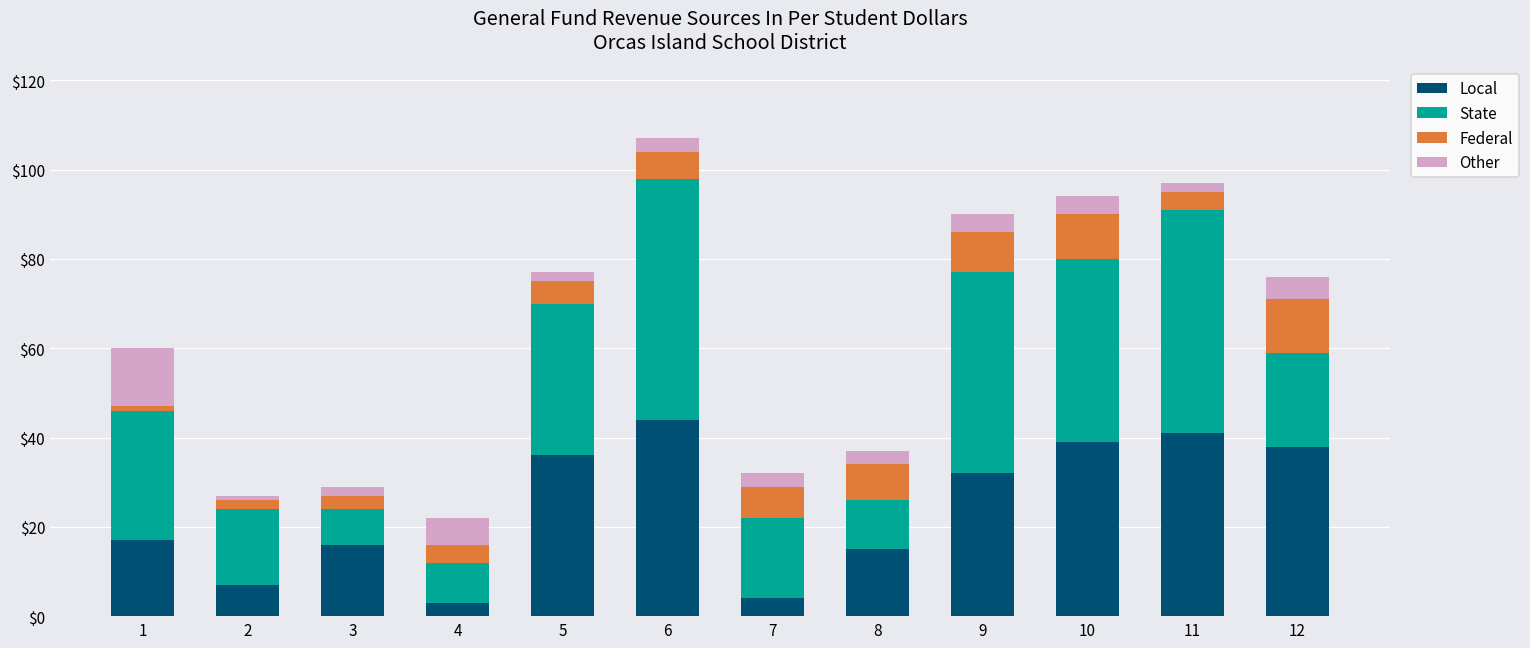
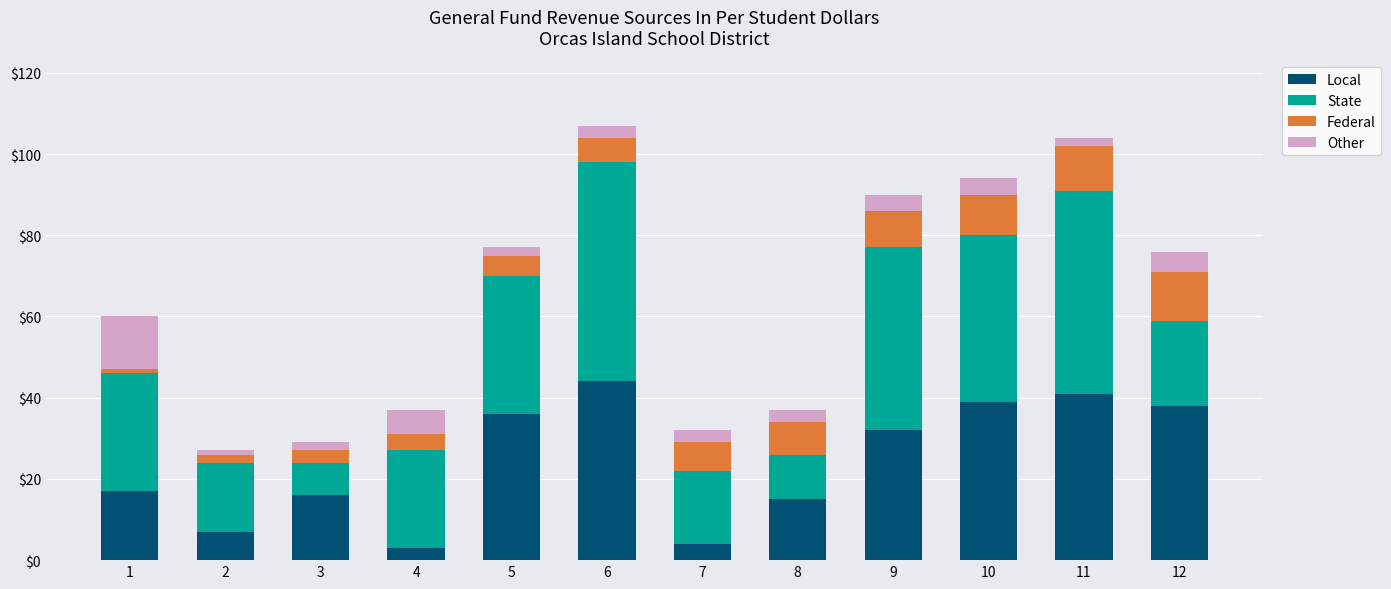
State, 4: $9 -> $24
Federal, 11: $4 -> $11
